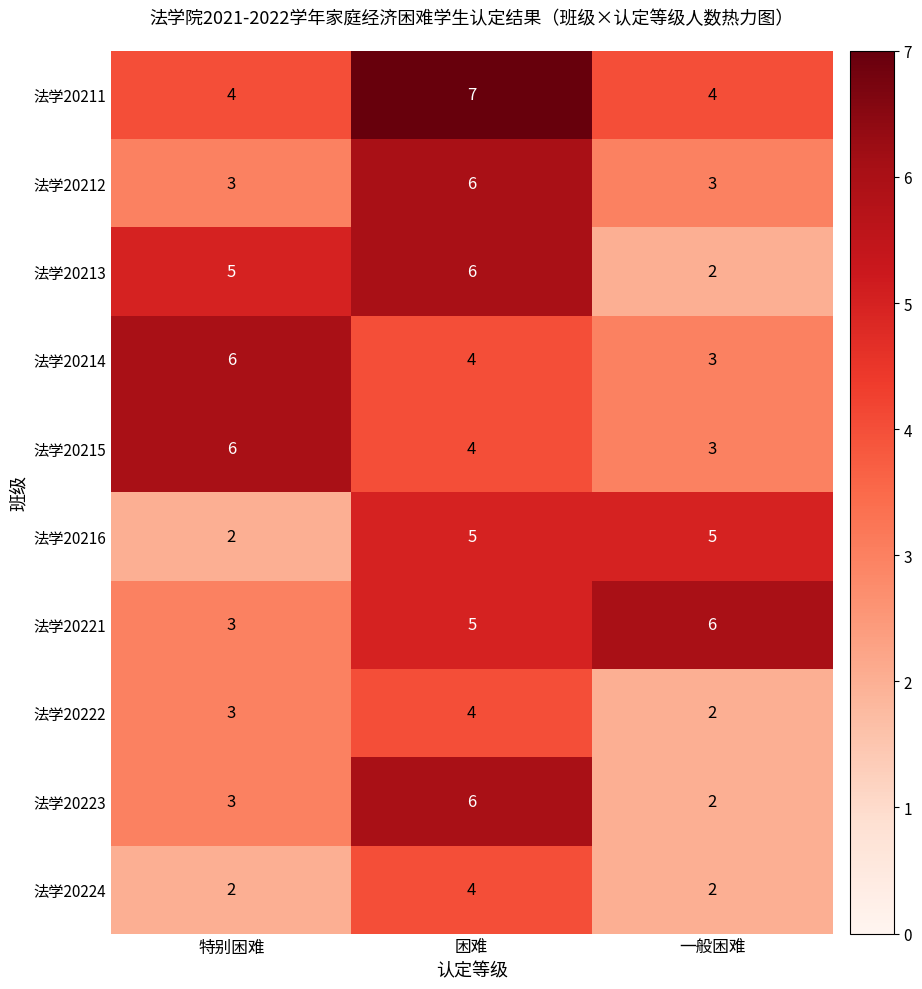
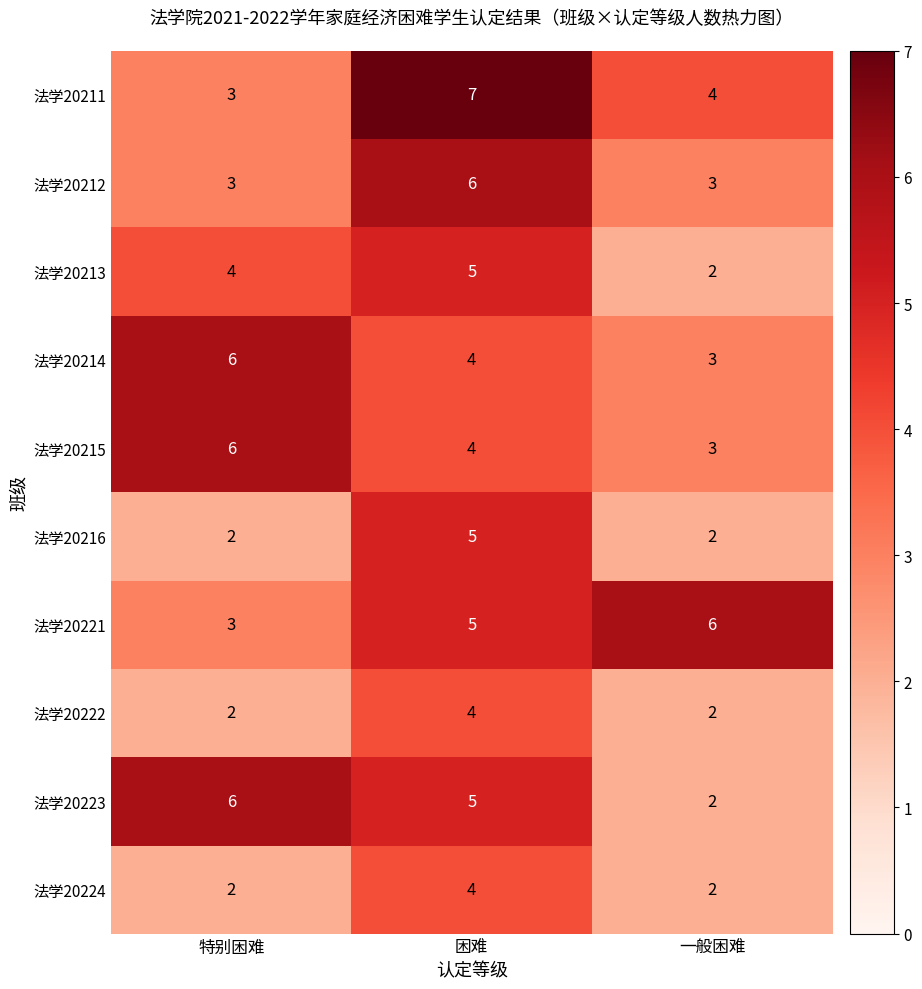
法学20211, 特别困难: 4 -> 3
法学20213, 特别困难: 5 -> 4
法学20213, 困难: 6 -> 5
法学20216, 一般困难: 5 -> 2
法学20222, 特别困难: 3 -> 2
法学20223, 特别困难: 3 -> 6
法学20223, 困难: 6 -> 5
